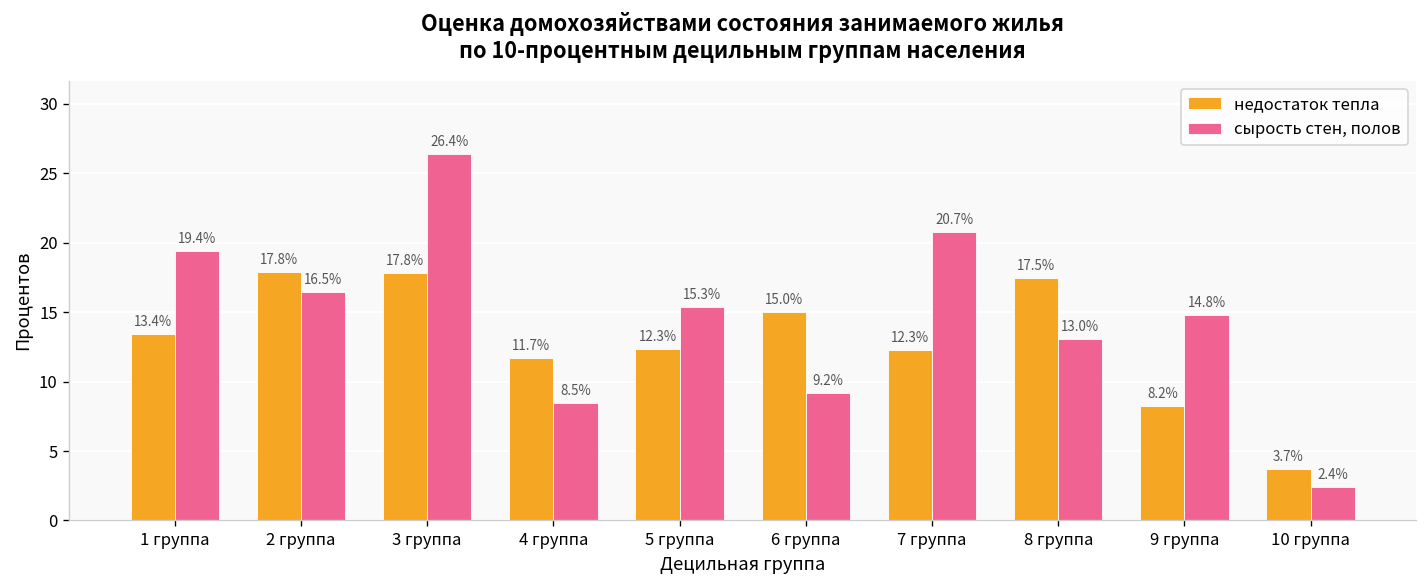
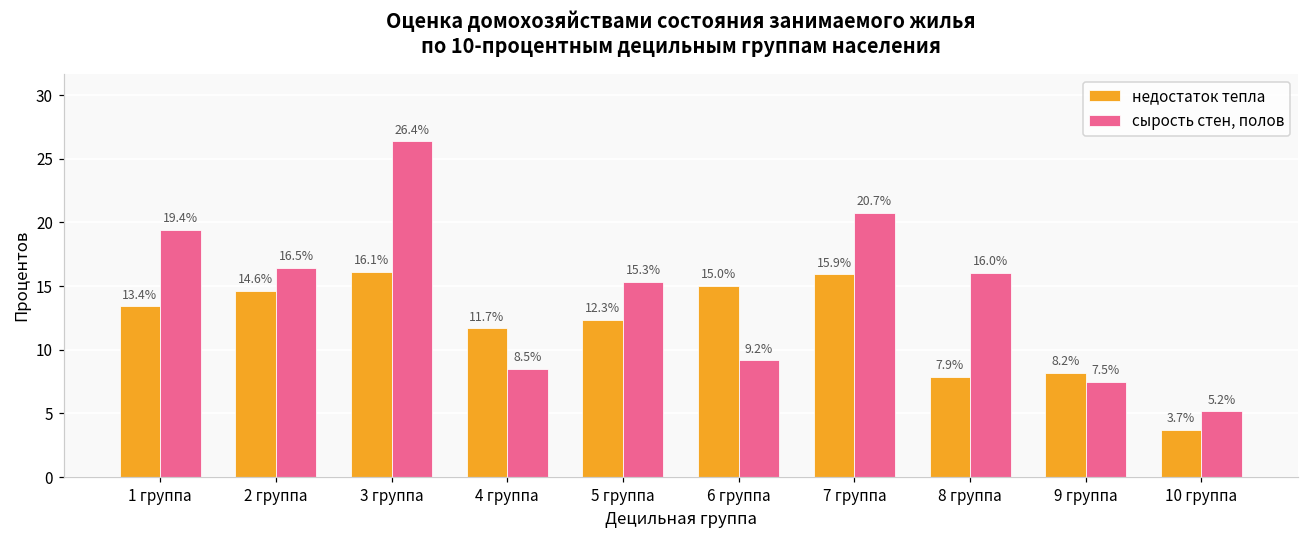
недостаток тепла, 2 группа: 17.8% -> 14.6%
недостаток тепла, 3 группа: 17.8% -> 16.1%
недостаток тепла, 7 группа: 12.3% -> 15.9%
недостаток тепла, 8 группа: 17.5% -> 7.9%
сырость стен, полов, 8 группа: 13.0% -> 16.0%
сырость стен, полов, 9 группа: 14.8% -> 7.5%
сырость стен, полов, 10 группа: 2.4% -> 5.2%
